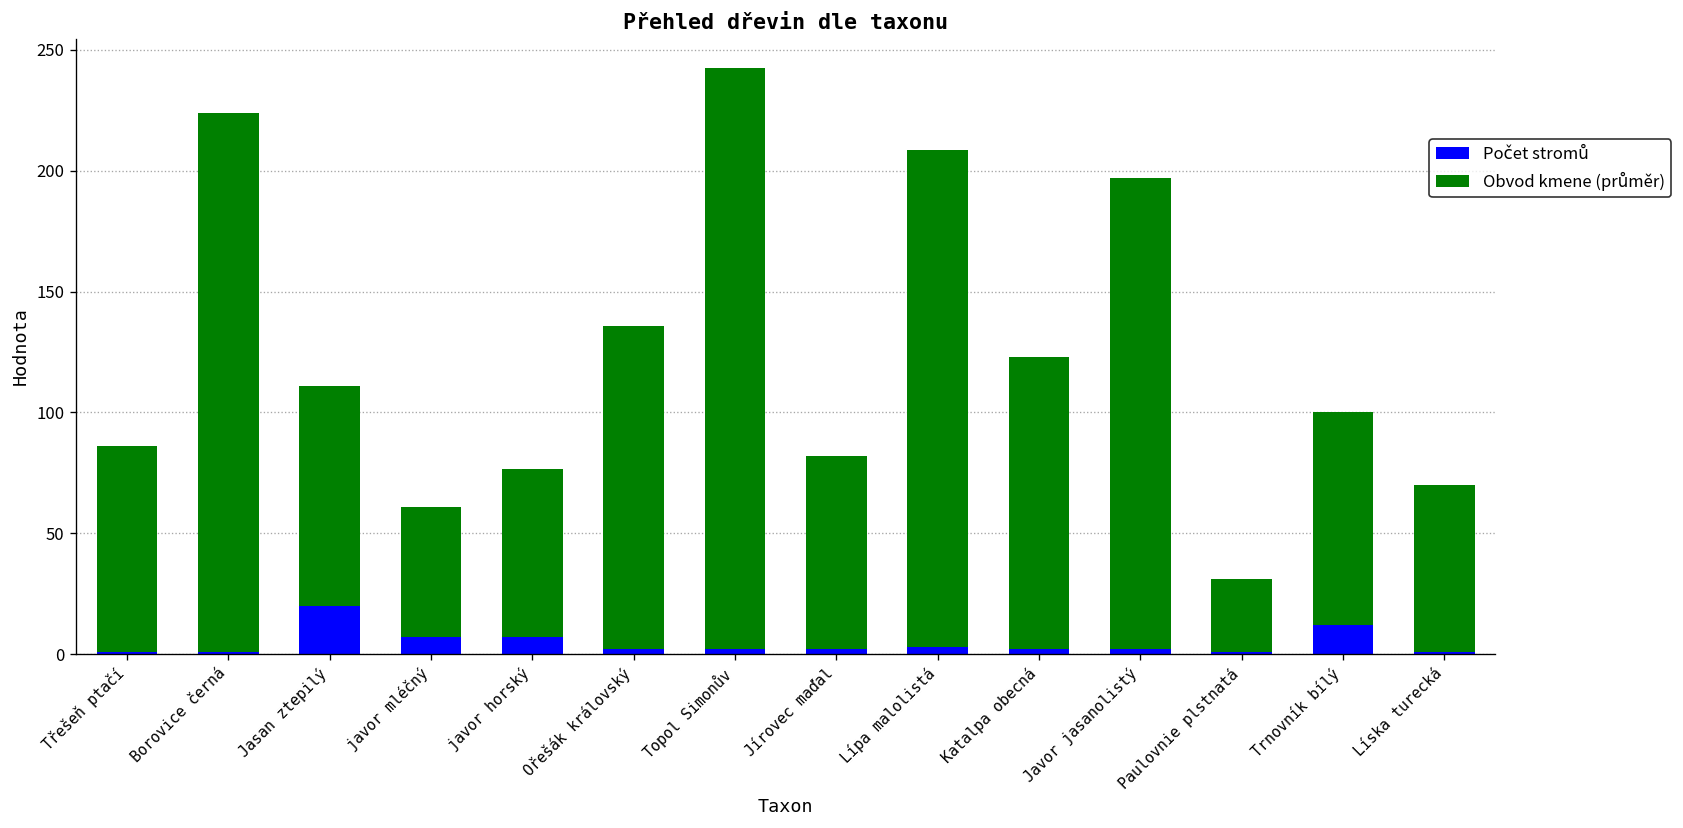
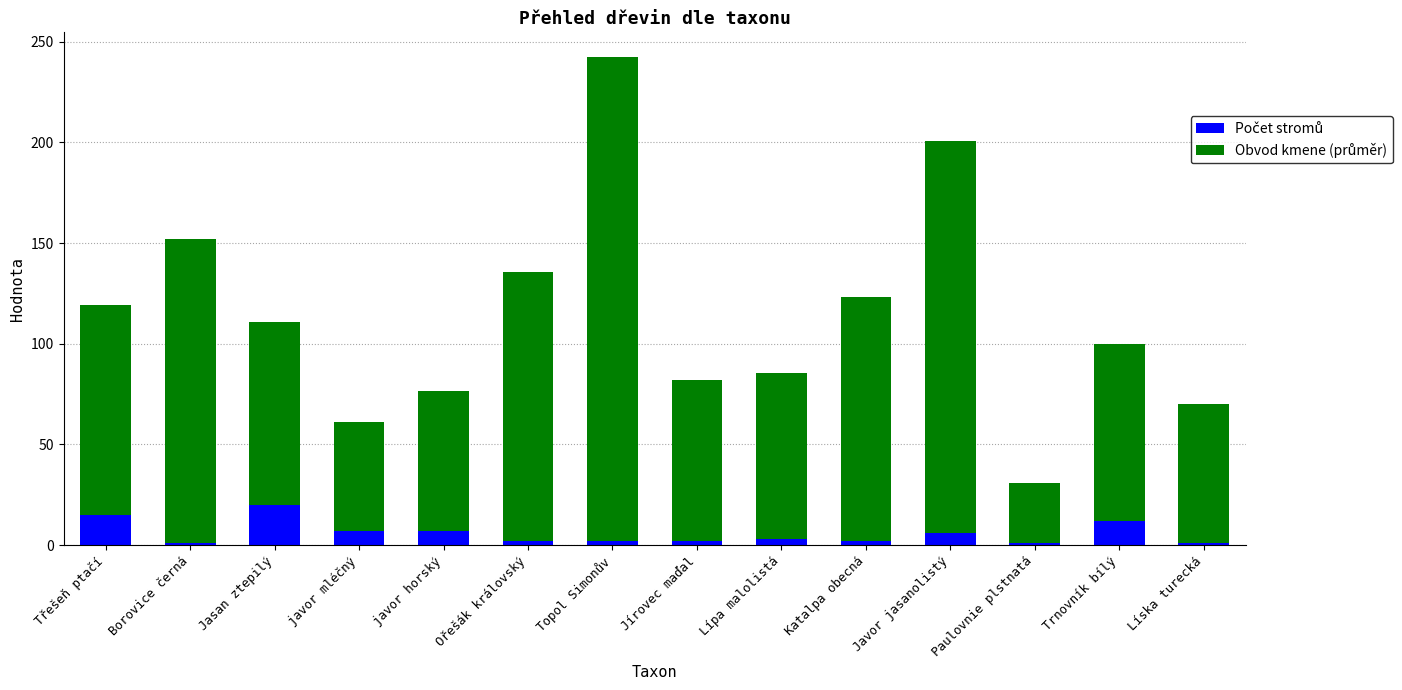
Počet stromů, Třešeň ptačí: 1 -> 15
Obvod kmene (průměr), Třešeň ptačí: 85 -> 104
Obvod kmene (průměr), Borovice černá: 223 -> 151
Obvod kmene (průměr), Lípa malolistá: 206 -> 83
Počet stromů, Javor jasanolistý: 2 -> 6
